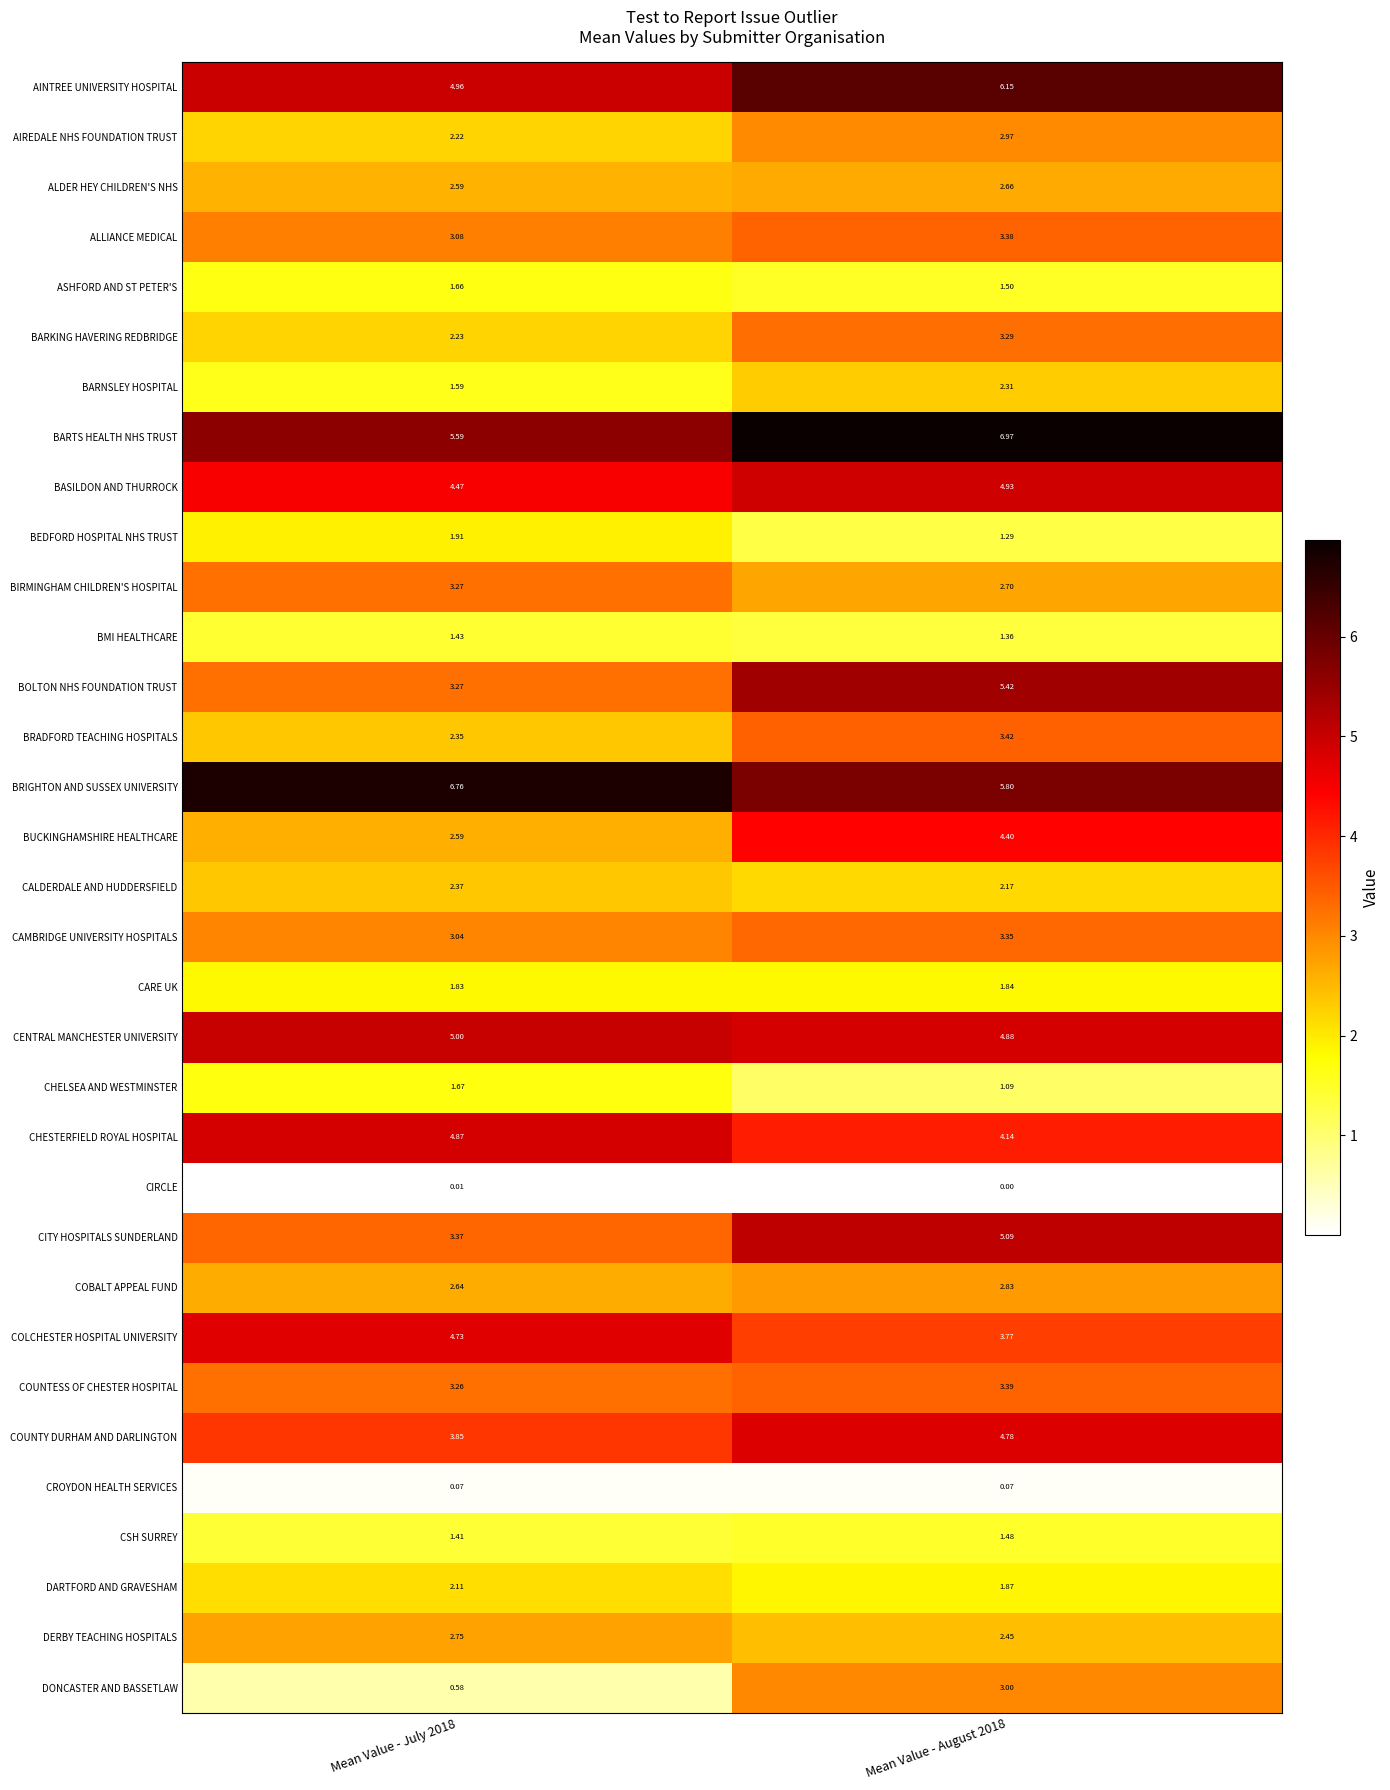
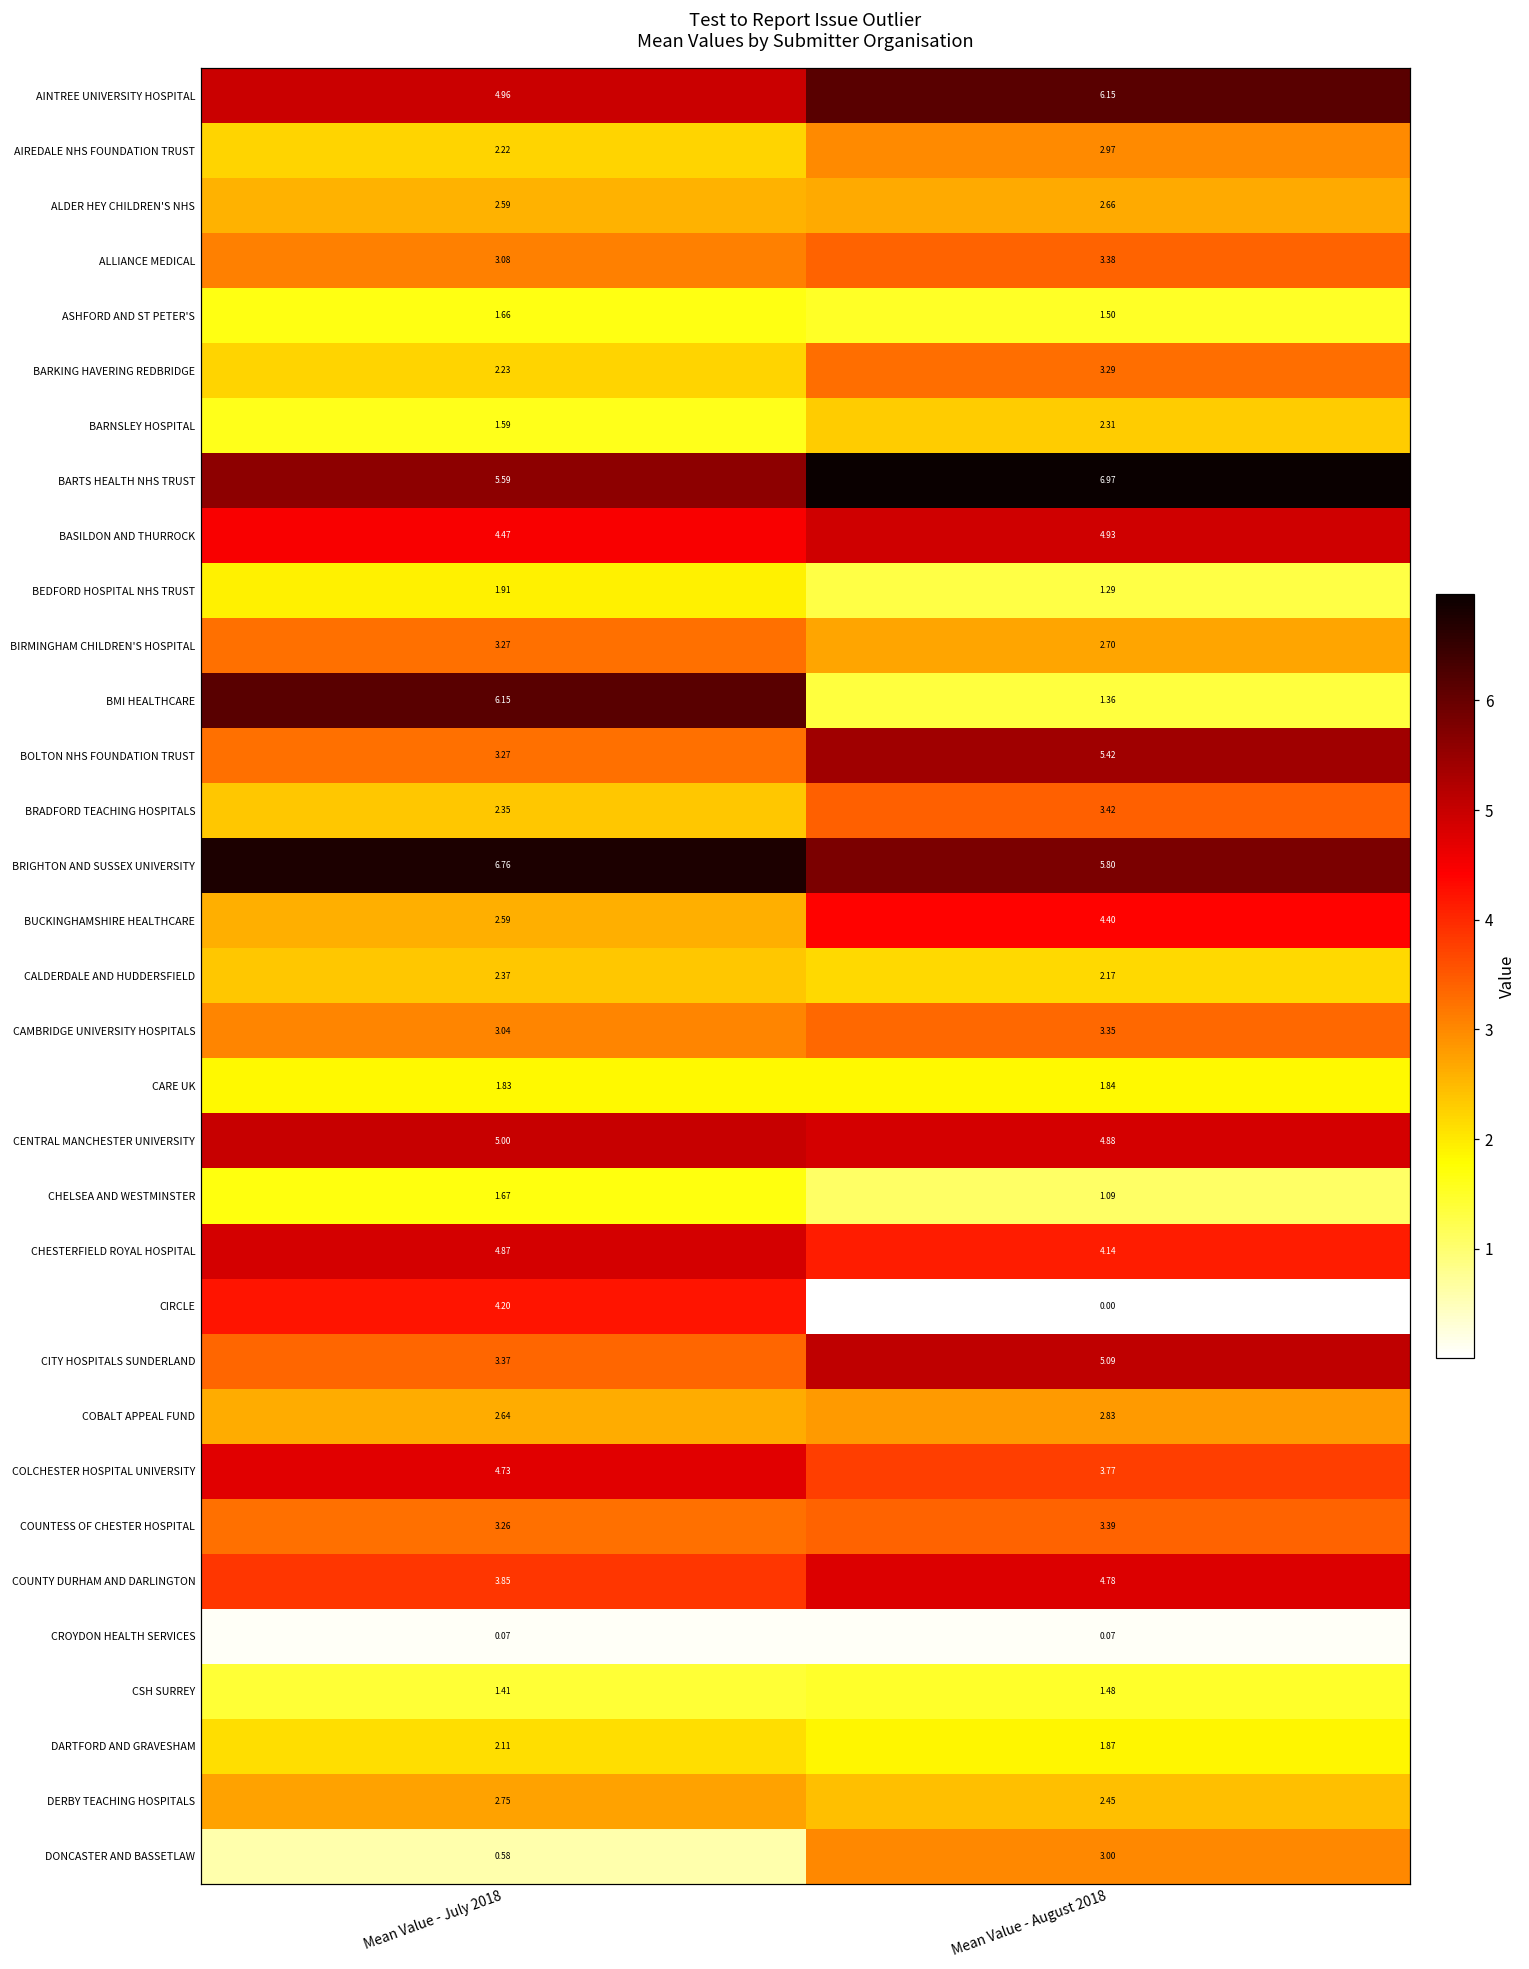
BMI HEALTHCARE, Mean Value - July 2018: 1.43 -> 6.15
CIRCLE, Mean Value - July 2018: 0.01 -> 4.20
